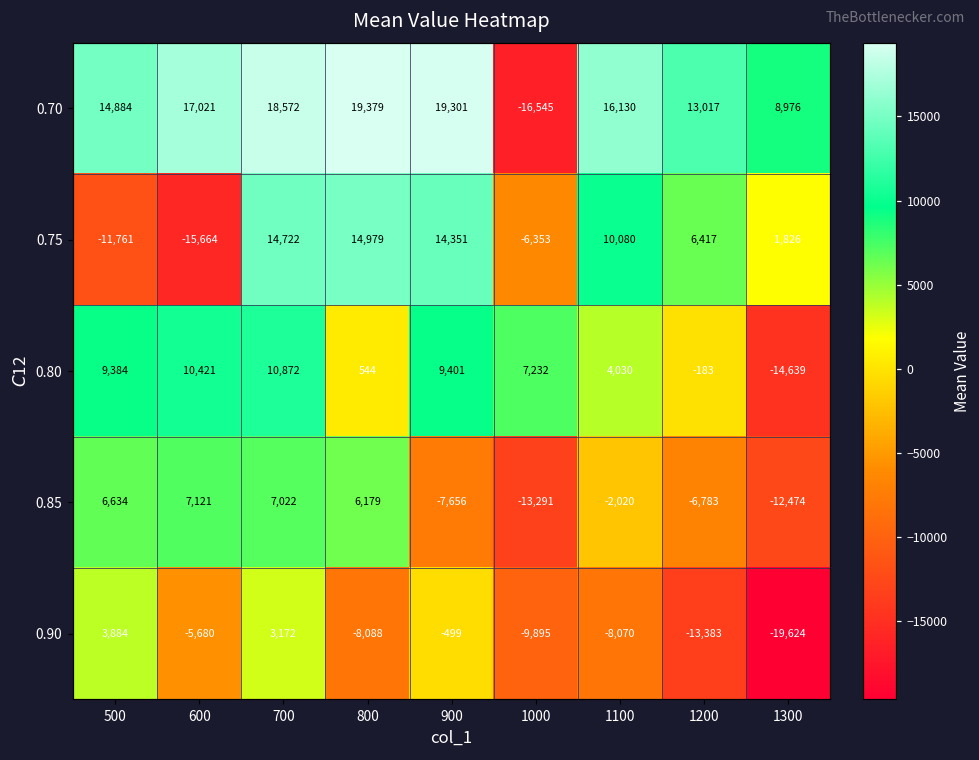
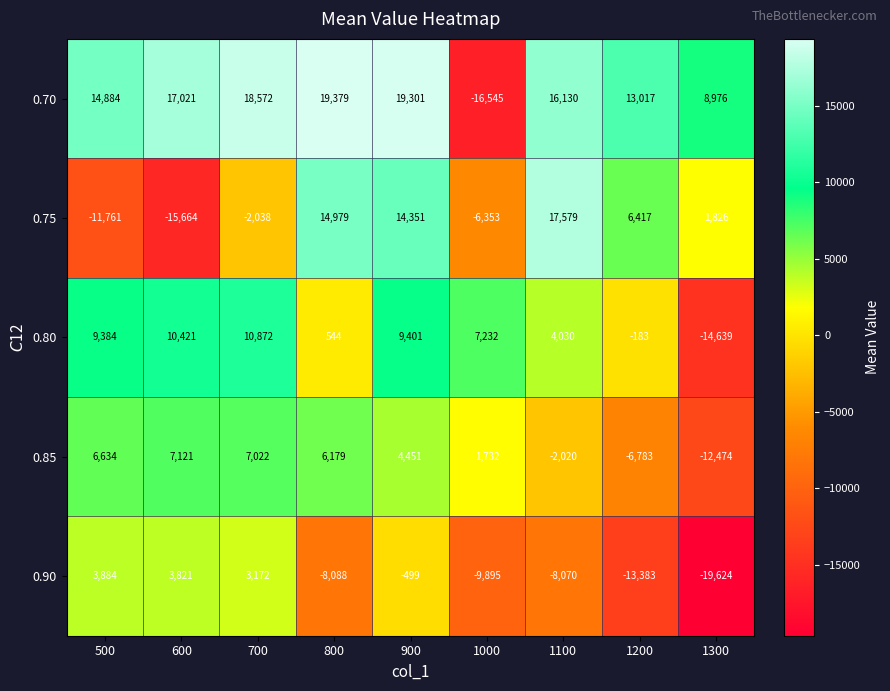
0.75, 700: 14,722 -> -2,038
0.75, 1100: 10,080 -> 17,579
0.85, 900: -7,656 -> 4,451
0.85, 1000: -13,291 -> 1,732
0.90, 600: -5,680 -> 3,821
